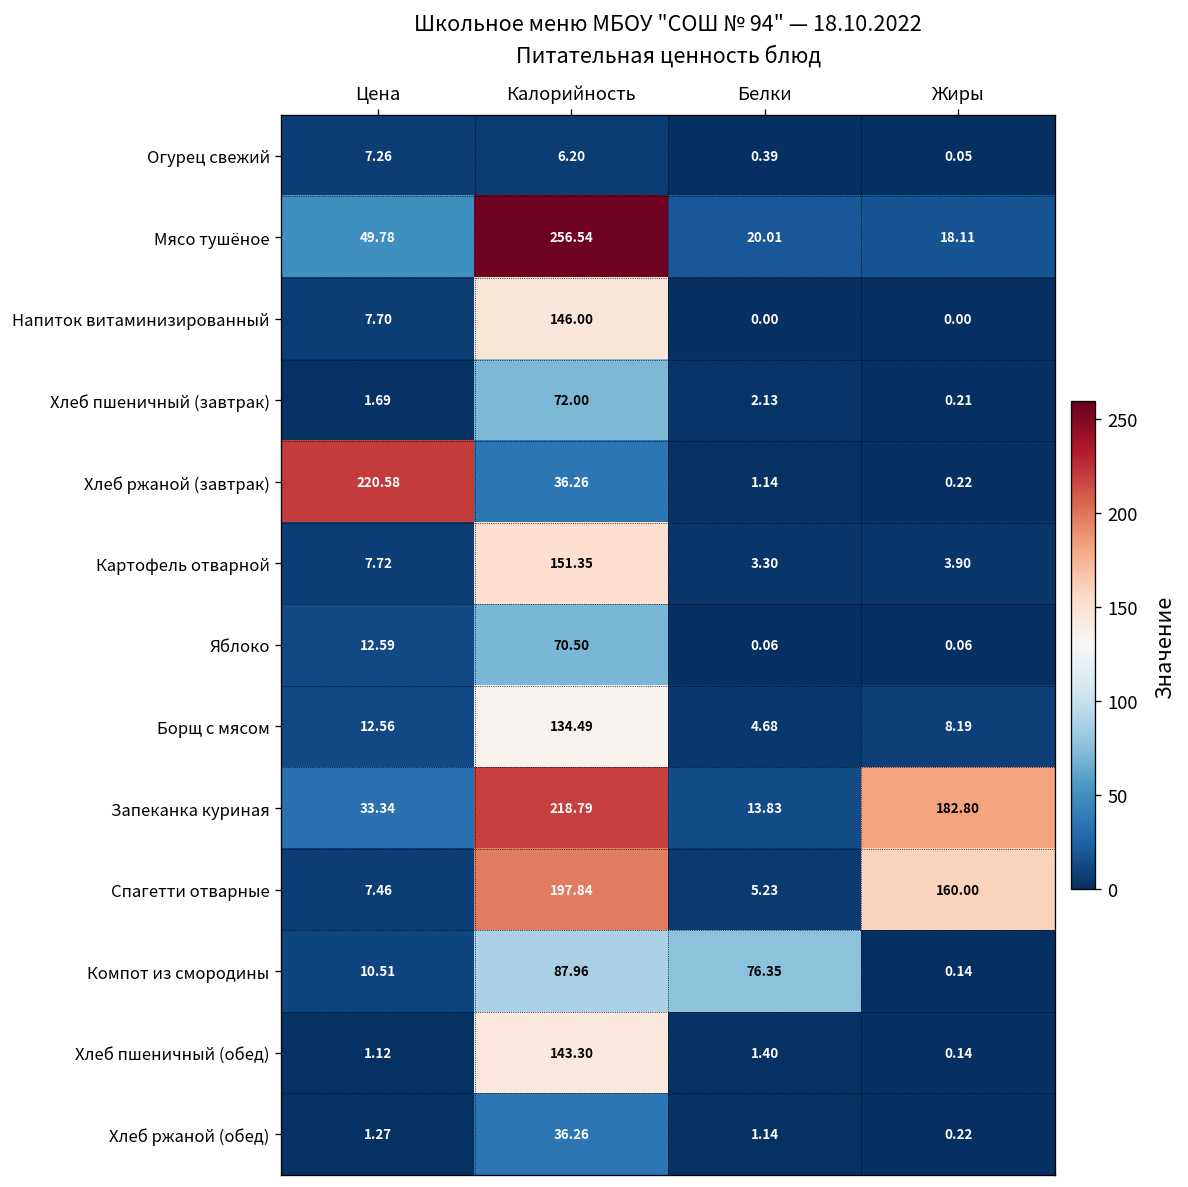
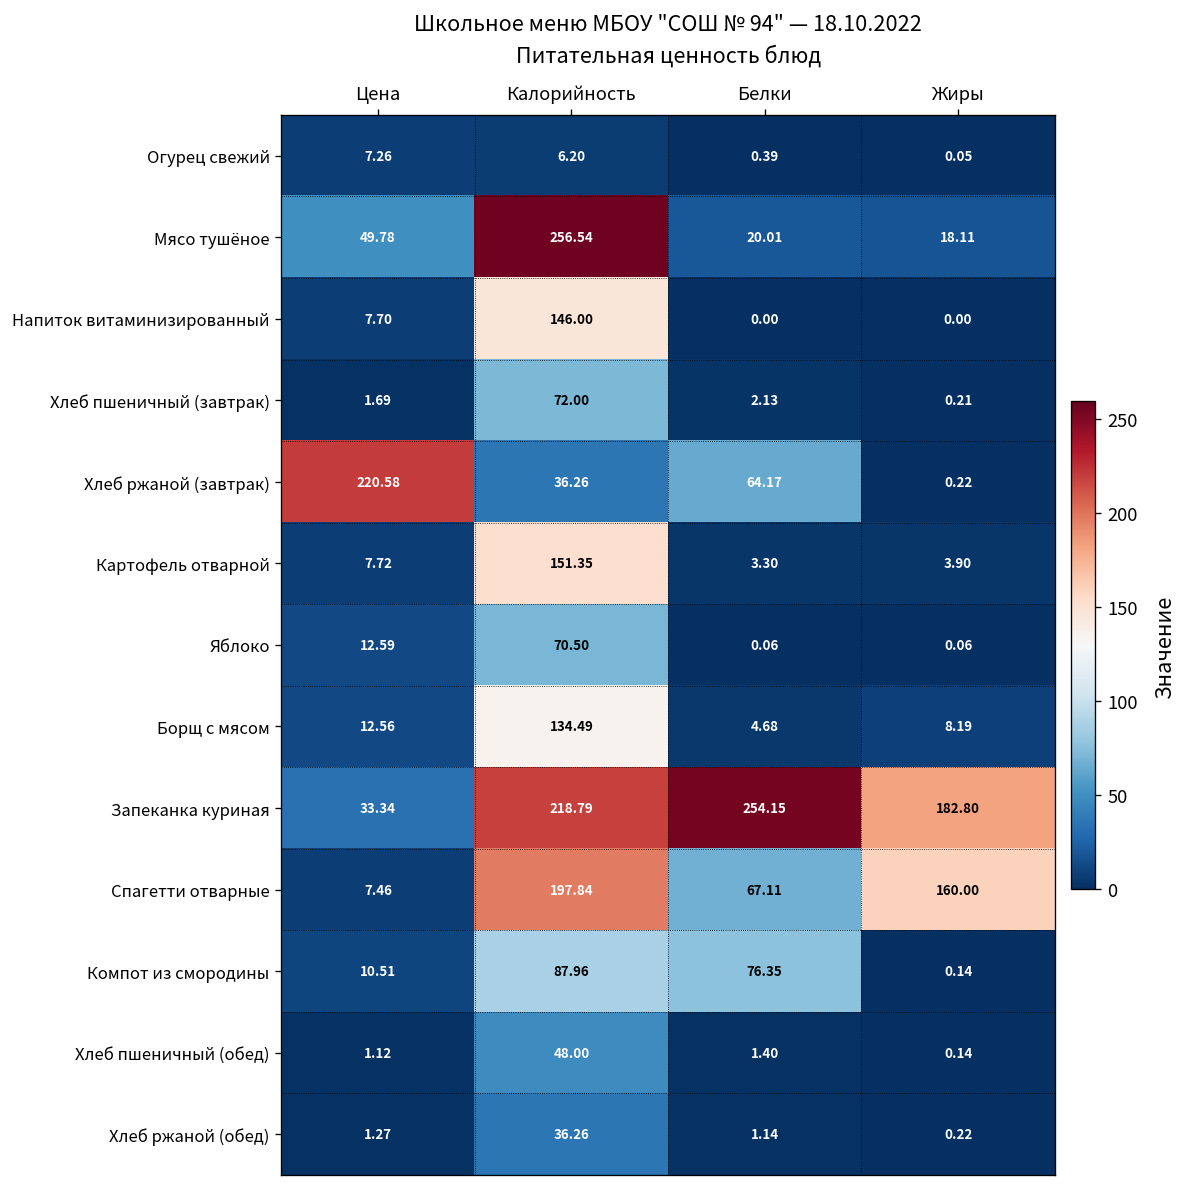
Хлеб ржаной (завтрак), Белки: 1.14 -> 64.17
Запеканка куриная, Белки: 13.83 -> 254.15
Спагетти отварные, Белки: 5.23 -> 67.11
Хлеб пшеничный (обед), Калорийность: 143.30 -> 48.00
